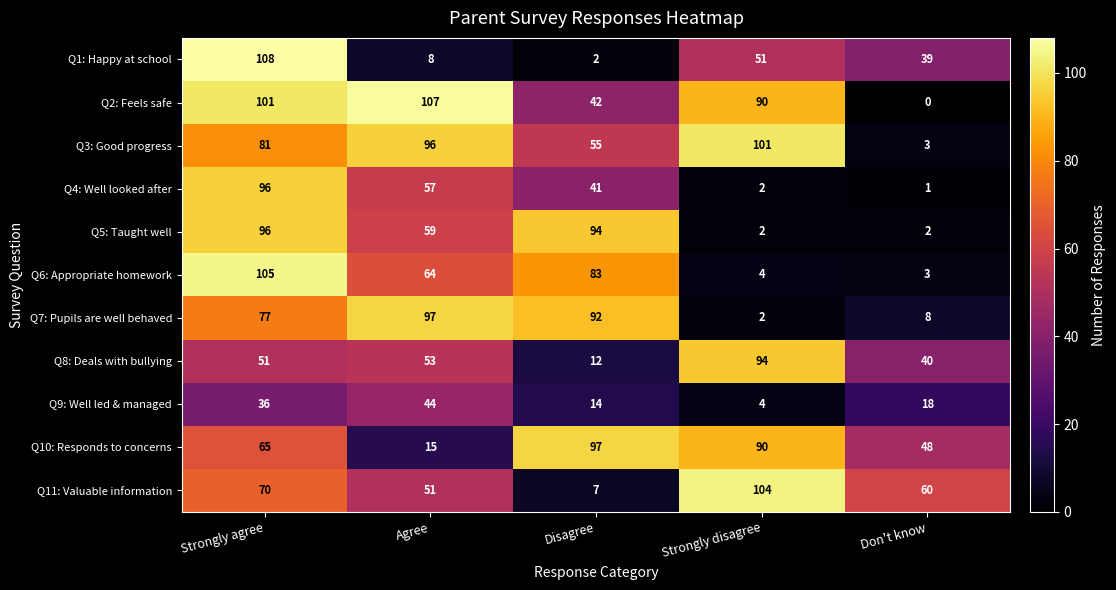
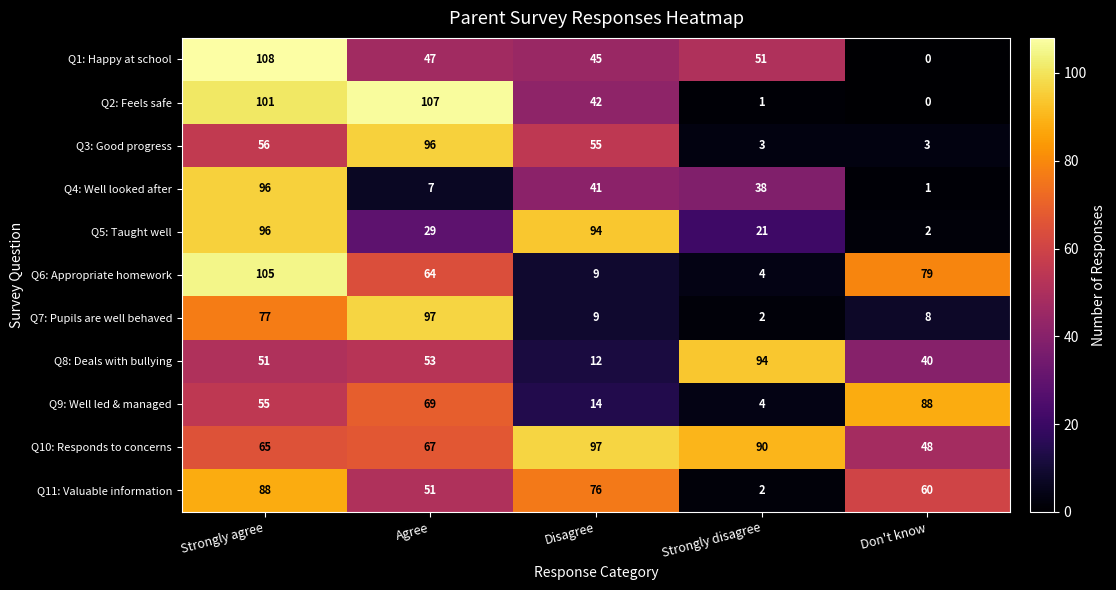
Q1: Happy at school, Agree: 8 -> 47
Q1: Happy at school, Disagree: 2 -> 45
Q1: Happy at school, Don't know: 39 -> 0
Q2: Feels safe, Strongly disagree: 90 -> 1
Q3: Good progress, Strongly agree: 81 -> 56
Q3: Good progress, Strongly disagree: 101 -> 3
Q4: Well looked after, Agree: 57 -> 7
Q4: Well looked after, Strongly disagree: 2 -> 38
Q5: Taught well, Agree: 59 -> 29
Q5: Taught well, Strongly disagree: 2 -> 21
Q6: Appropriate homework, Disagree: 83 -> 9
Q6: Appropriate homework, Don't know: 3 -> 79
Q7: Pupils are well behaved, Disagree: 92 -> 9
Q9: Well led & managed, Strongly agree: 36 -> 55
Q9: Well led & managed, Agree: 44 -> 69
Q9: Well led & managed, Don't know: 18 -> 88
Q10: Responds to concerns, Agree: 15 -> 67
Q11: Valuable information, Strongly agree: 70 -> 88
Q11: Valuable information, Disagree: 7 -> 76
Q11: Valuable information, Strongly disagree: 104 -> 2
